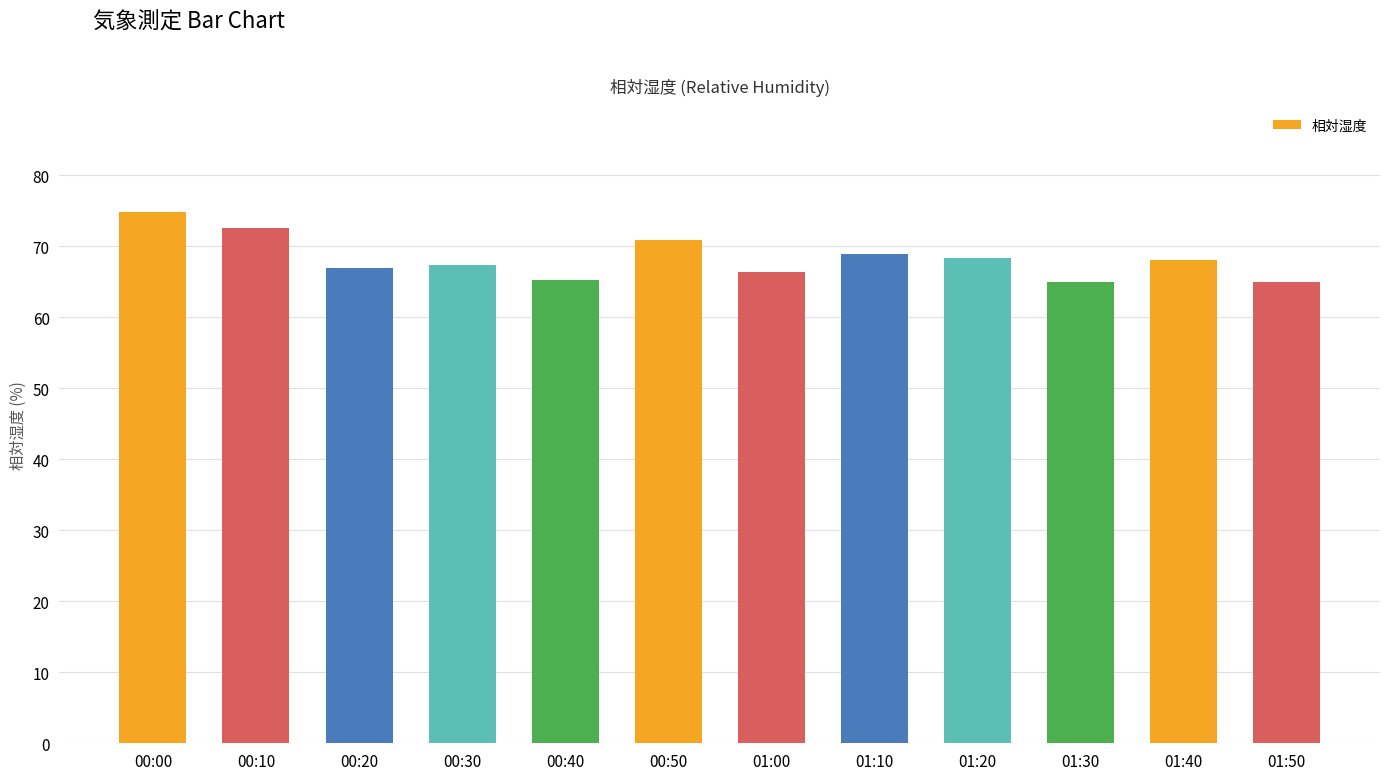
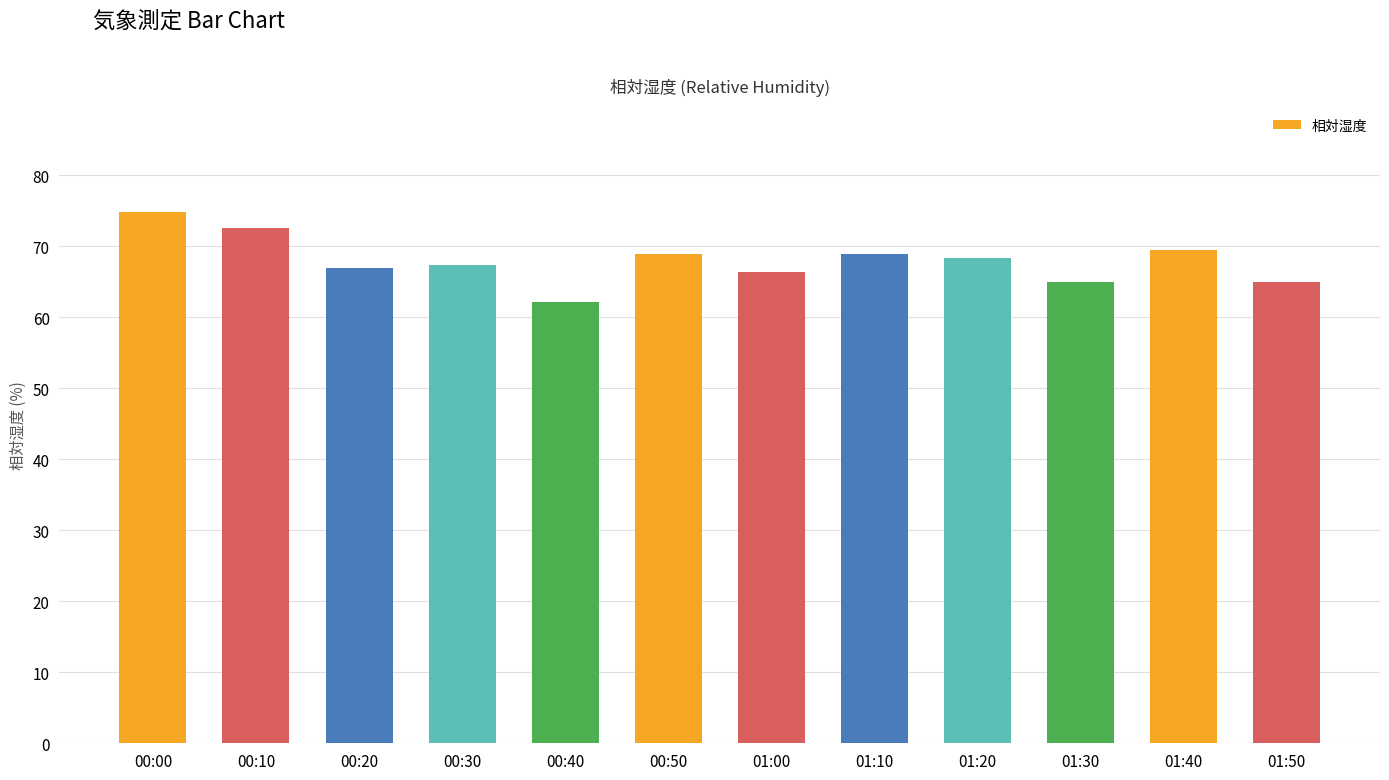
00:40: 65 -> 62
00:50: 71 -> 69
01:40: 68 -> 70
